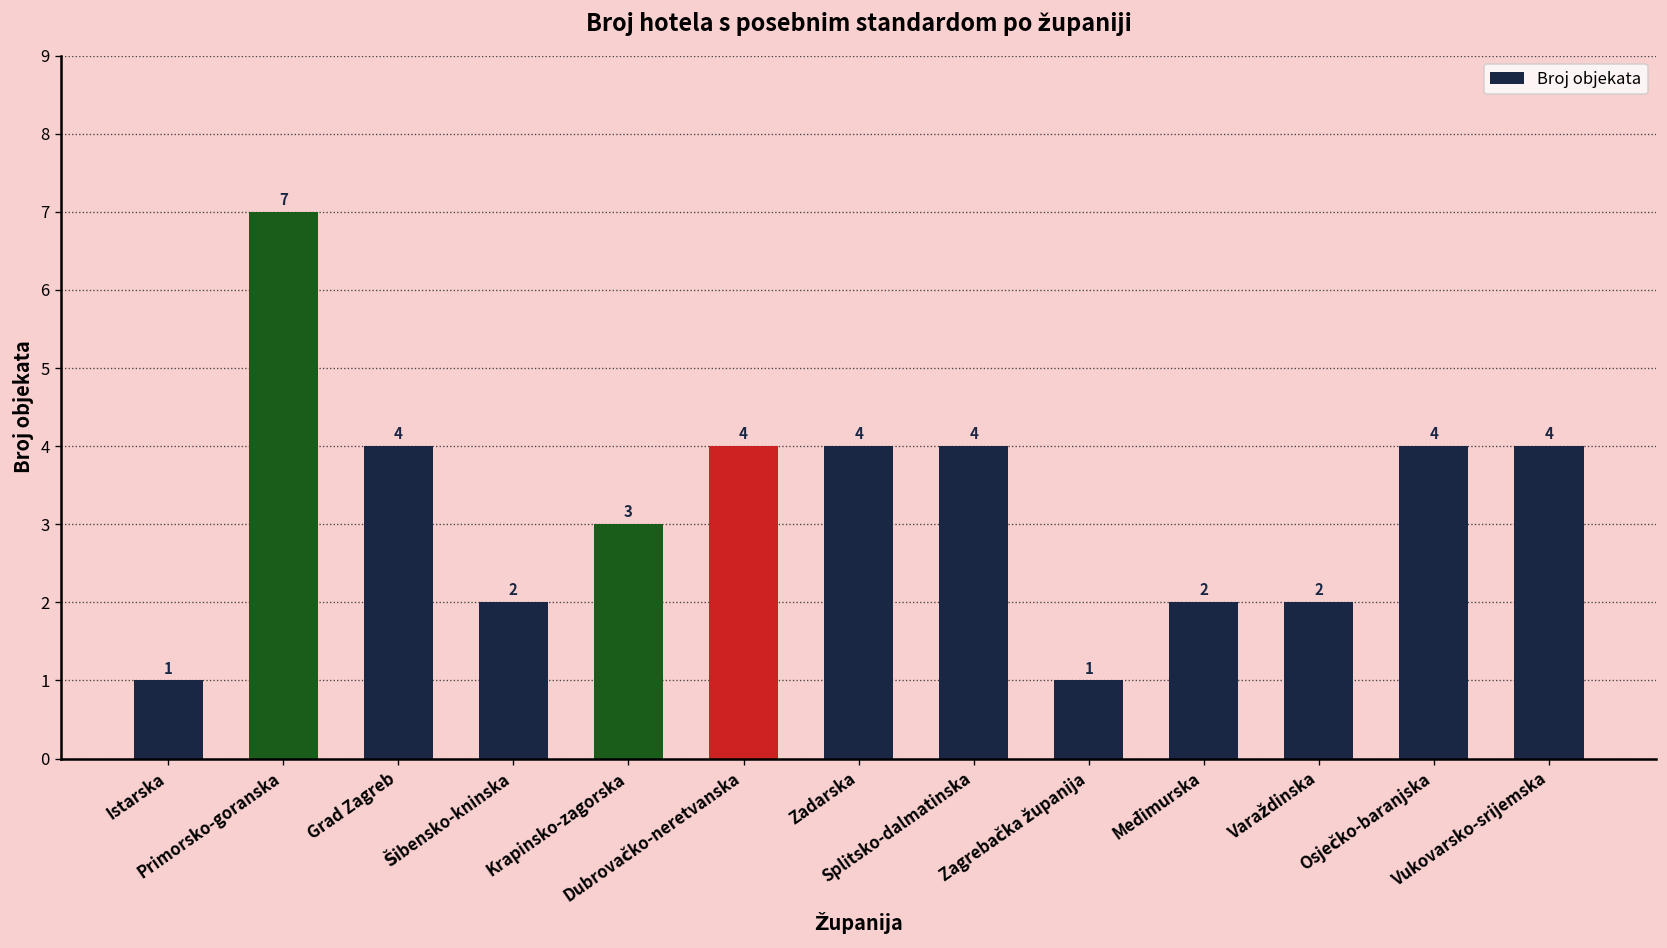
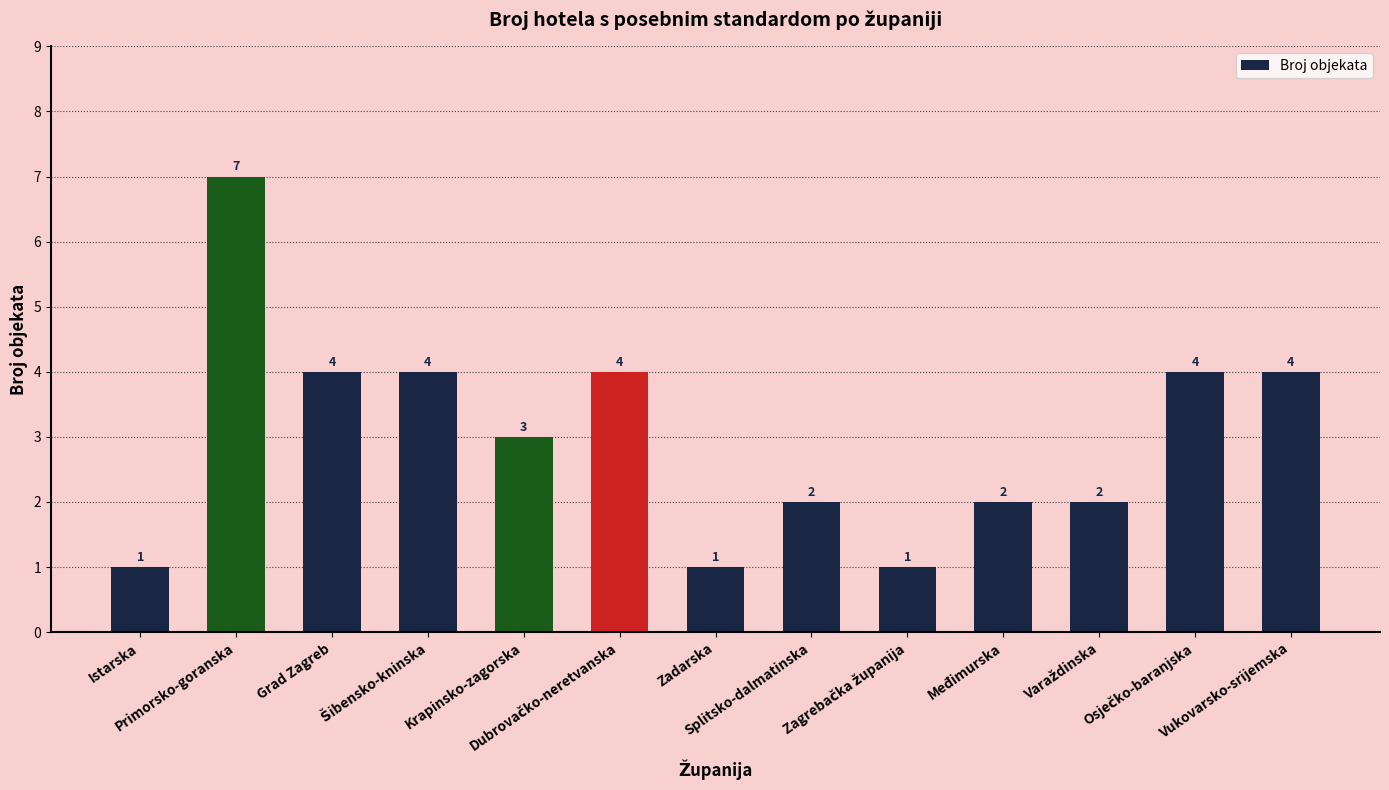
Šibensko-kninska: 2 -> 4
Zadarska: 4 -> 1
Splitsko-dalmatinska: 4 -> 2
